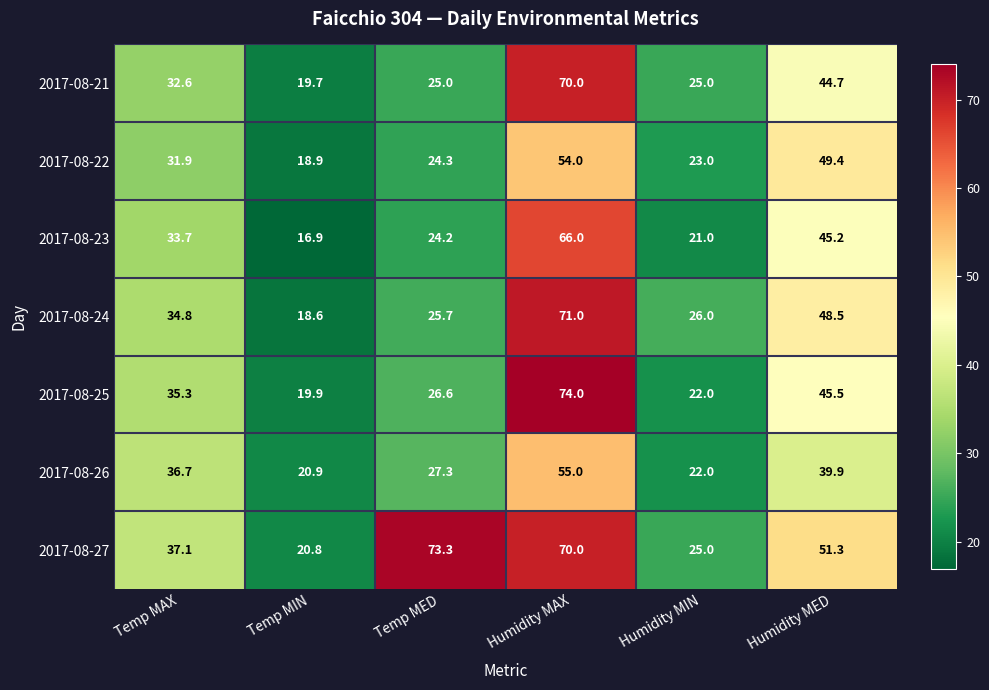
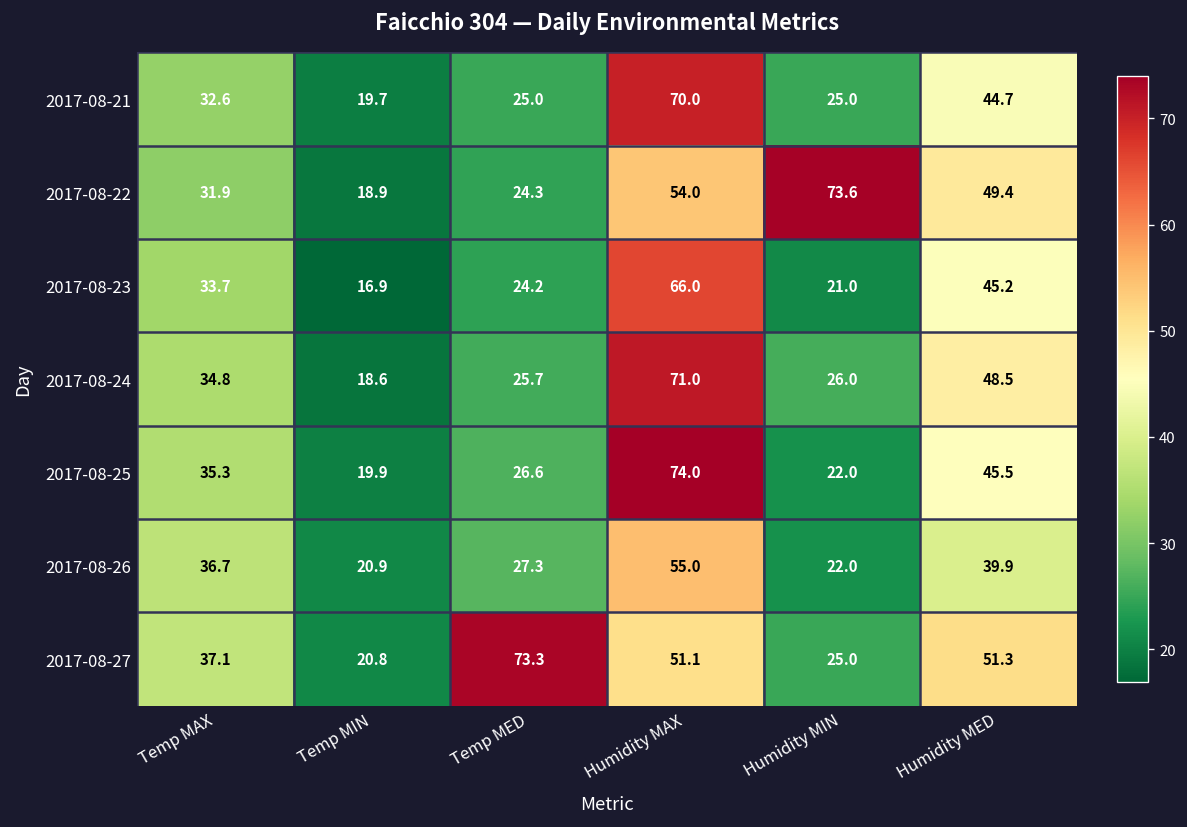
2017-08-22, Humidity MIN: 23.0 -> 73.6
2017-08-27, Humidity MAX: 70.0 -> 51.1
